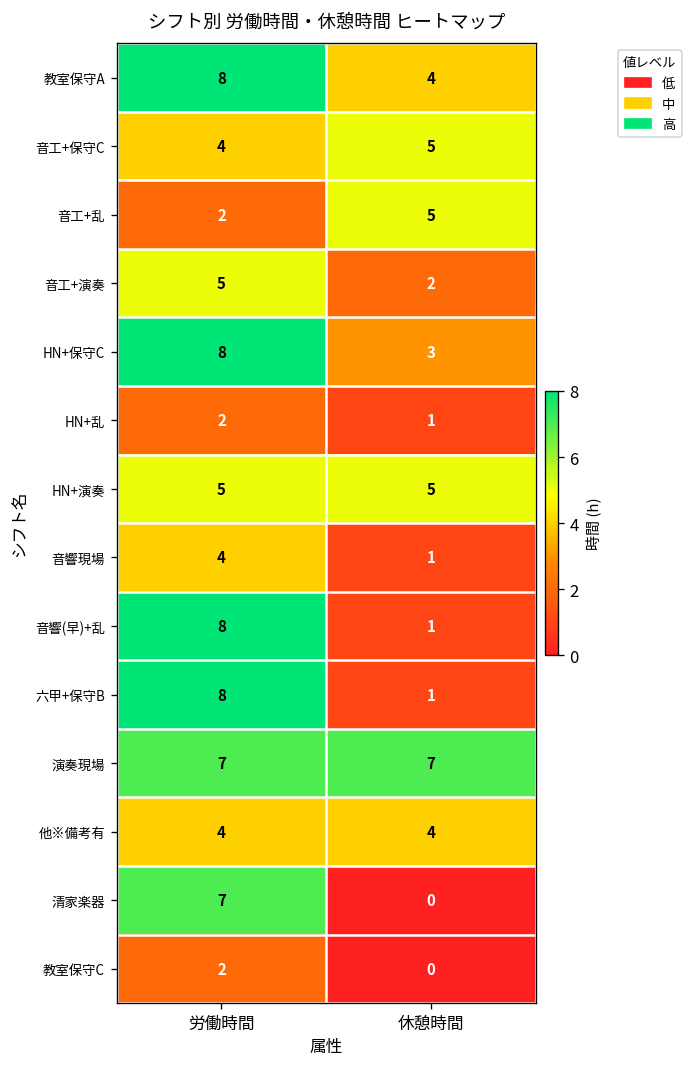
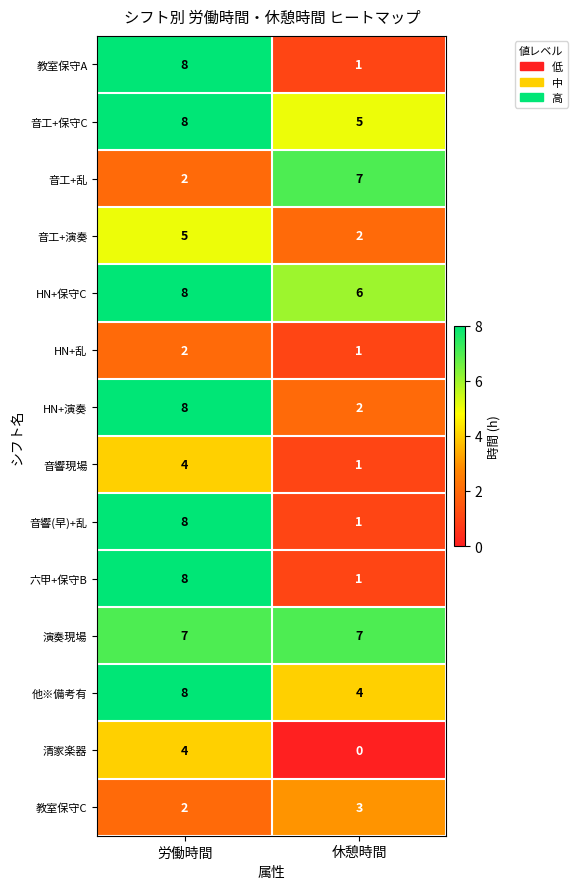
教室保守A, 休憩時間: 4 -> 1
音工+保守C, 労働時間: 4 -> 8
音工+乱, 休憩時間: 5 -> 7
HN+保守C, 休憩時間: 3 -> 6
HN+演奏, 労働時間: 5 -> 8
HN+演奏, 休憩時間: 5 -> 2
他※備考有, 労働時間: 4 -> 8
清家楽器, 労働時間: 7 -> 4
教室保守C, 休憩時間: 0 -> 3
